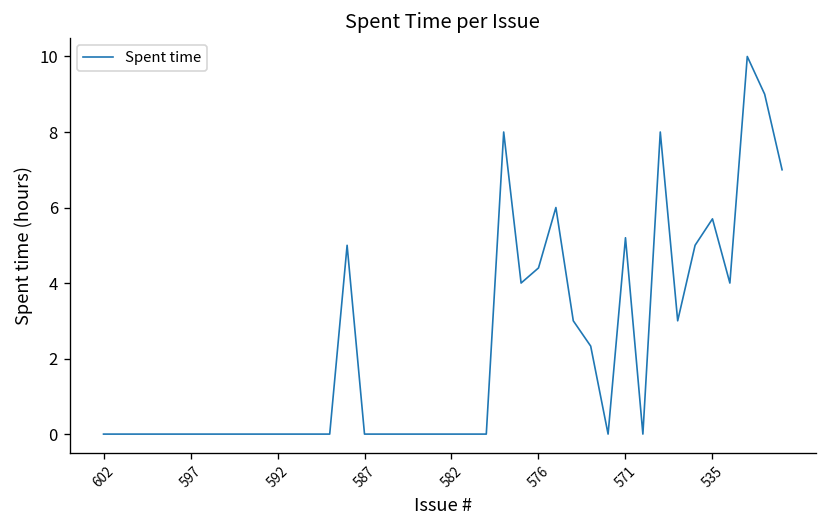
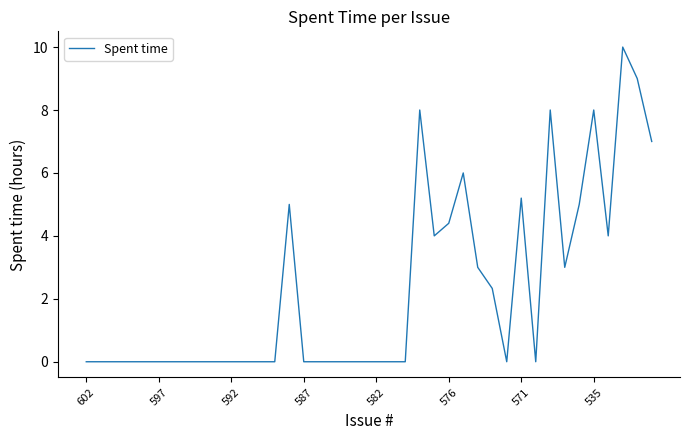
535: 5.7 -> 8.0
